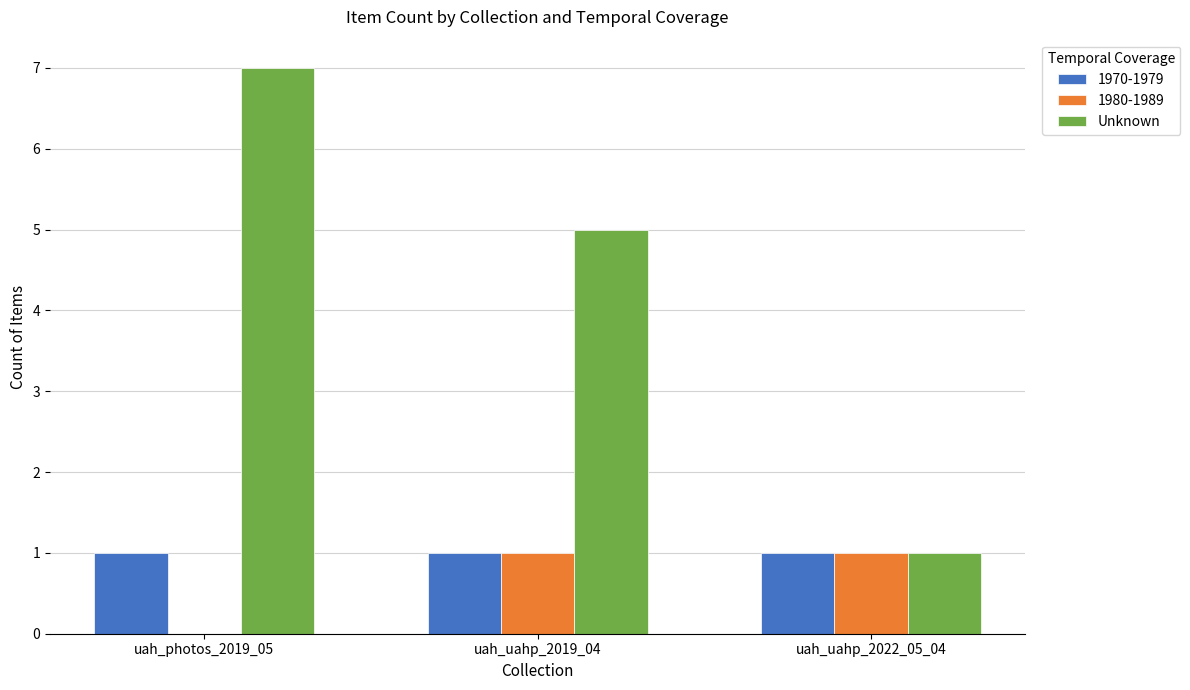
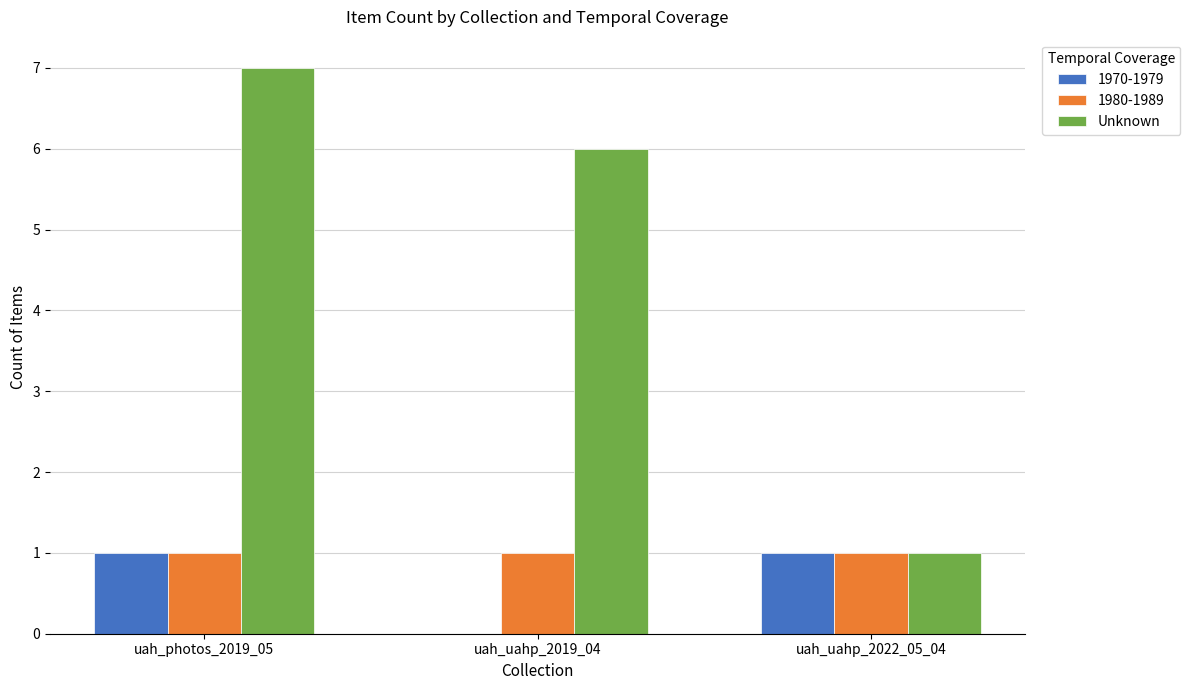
1980-1989, uah_photos_2019_05: 0 -> 1
1970-1979, uah_uahp_2019_04: 1 -> 0
Unknown, uah_uahp_2019_04: 5 -> 6
